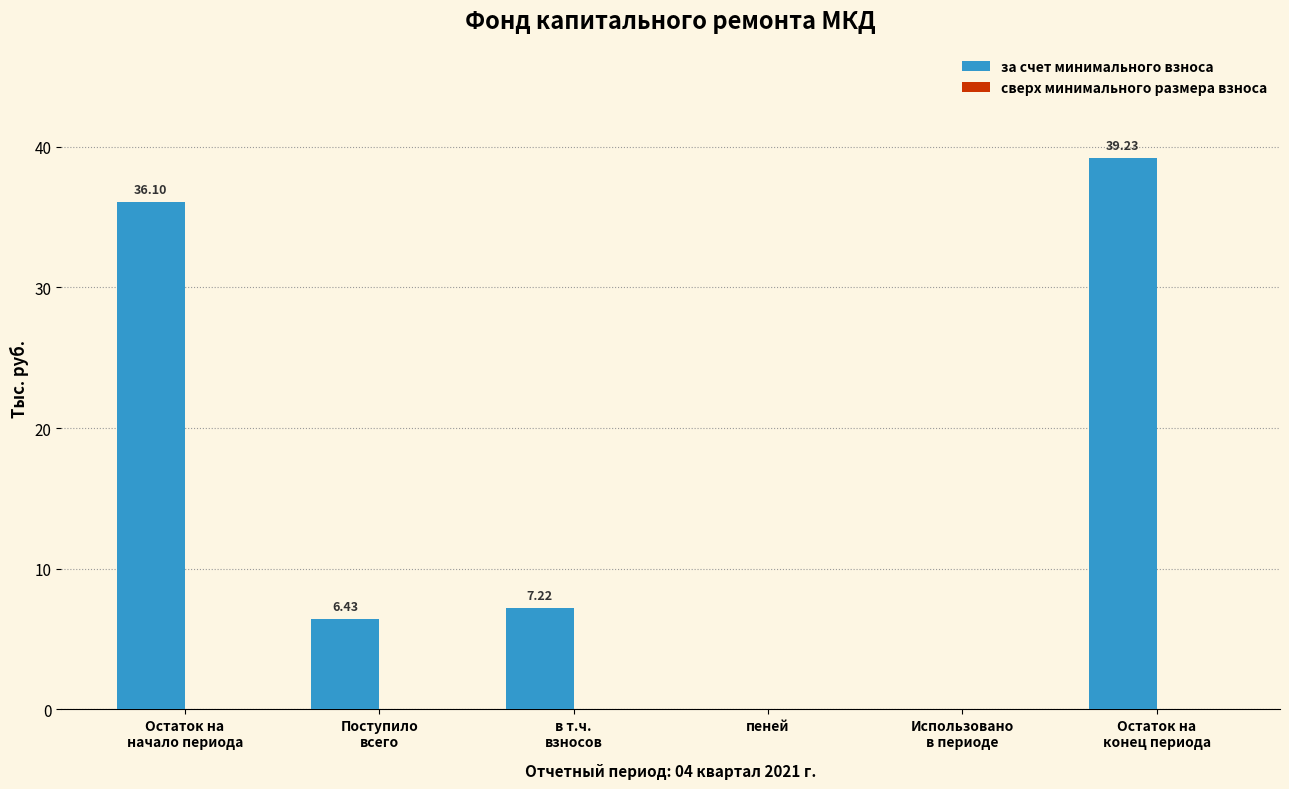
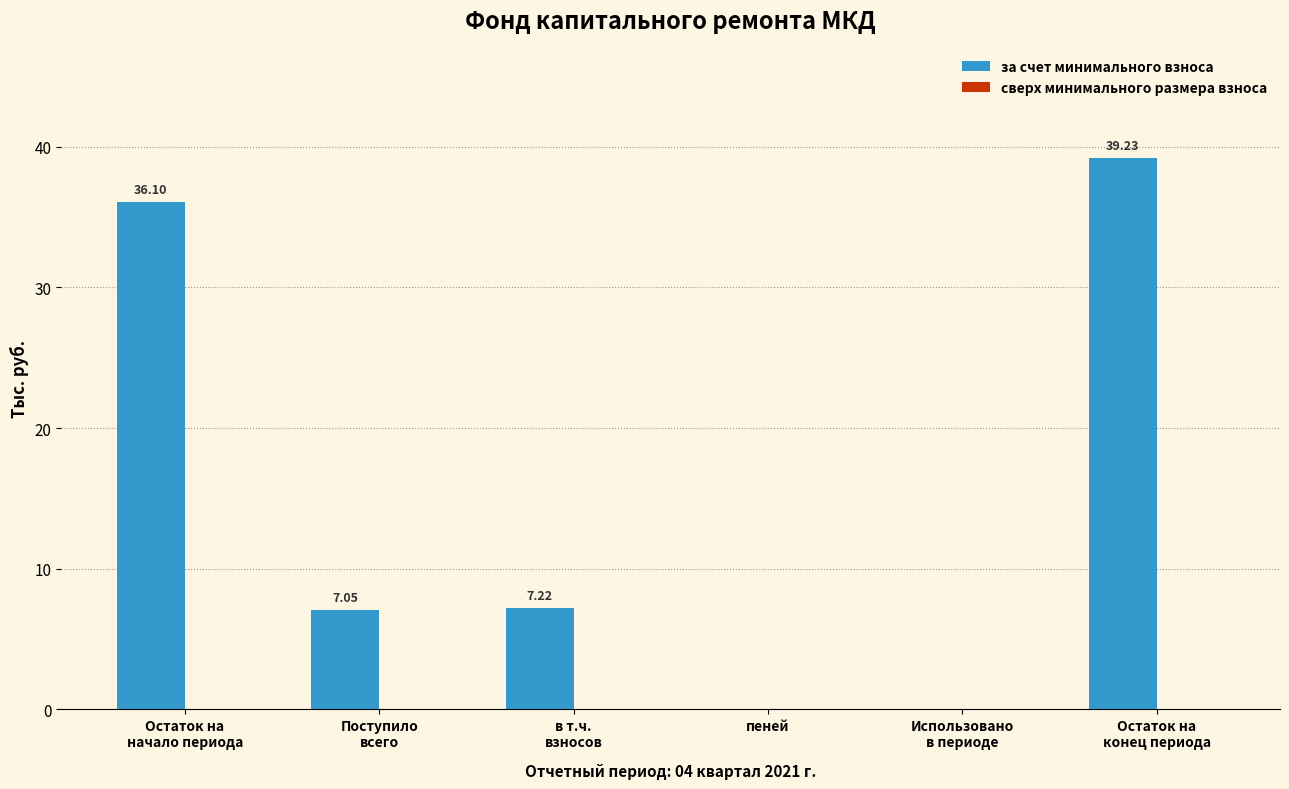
за счет минимального взноса, Поступило всего: 6.43 -> 7.05
